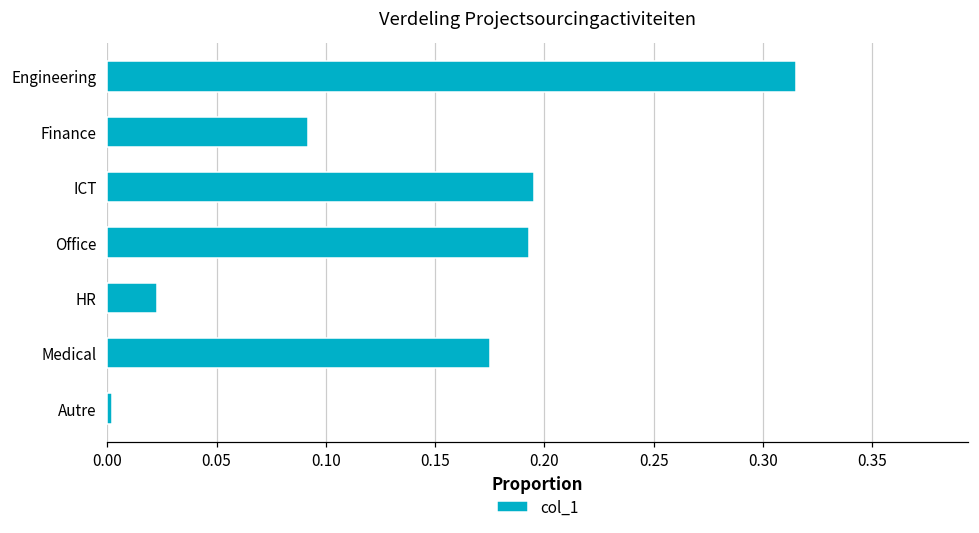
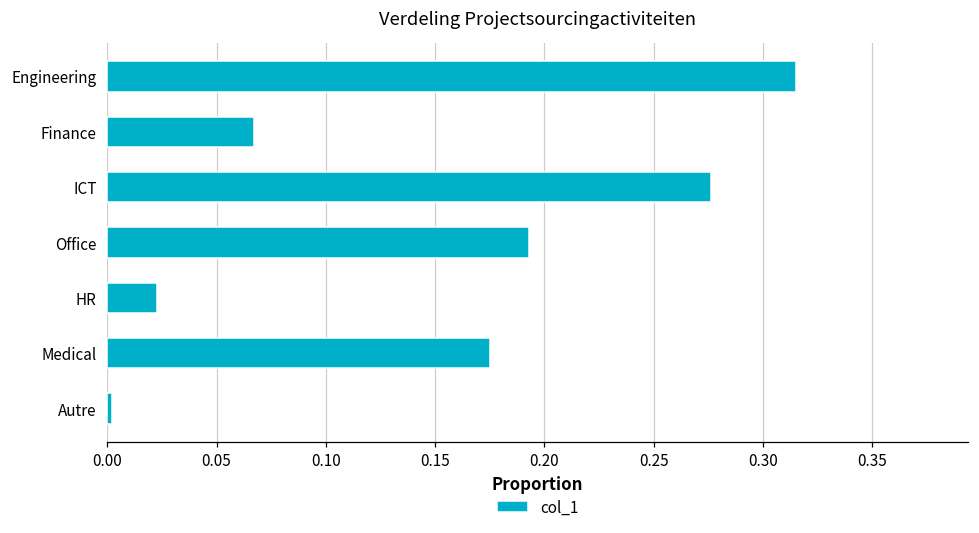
Finance: 0.092 -> 0.067
ICT: 0.195 -> 0.276
